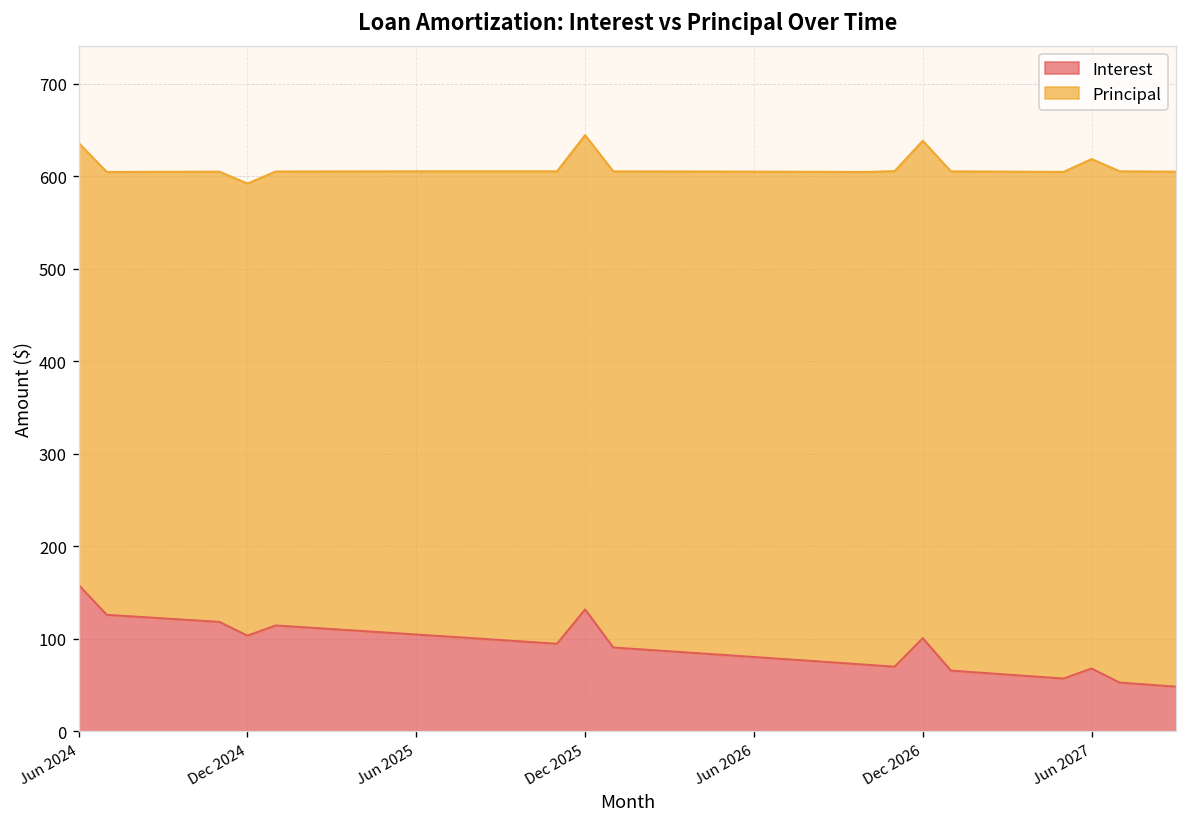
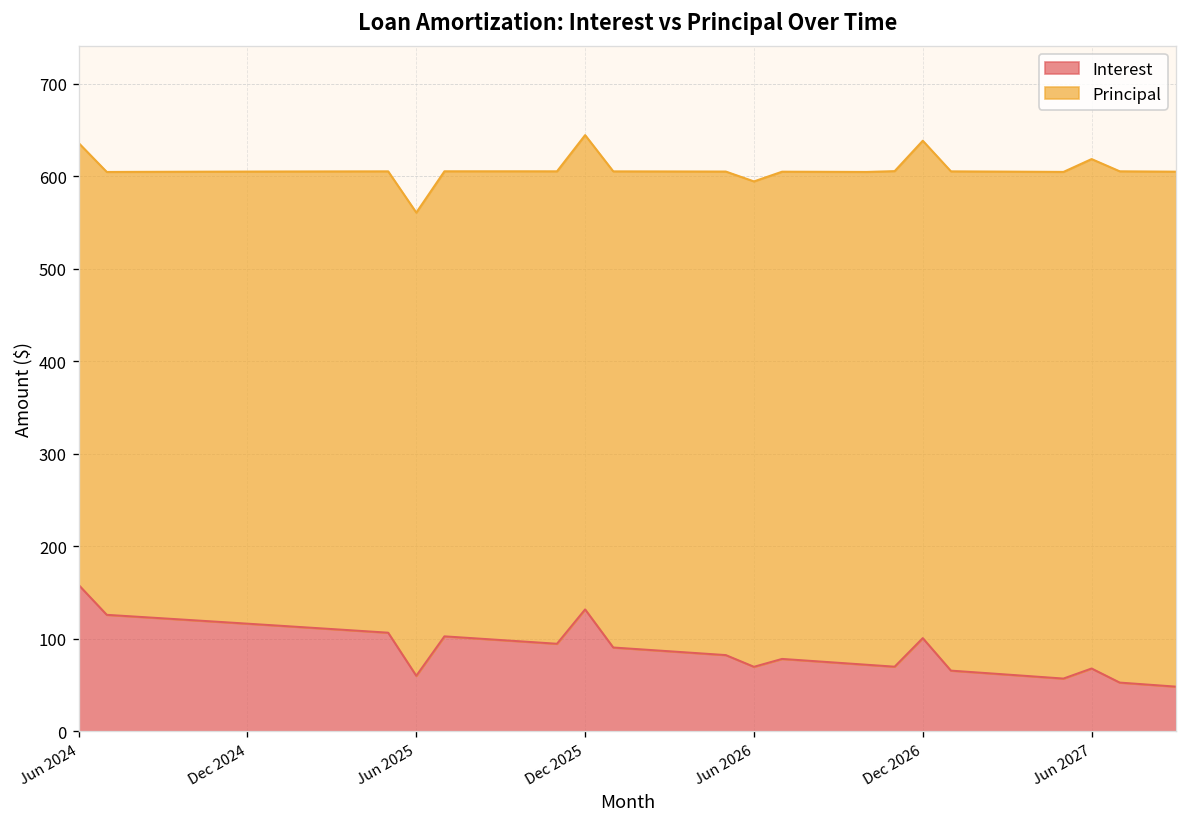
Interest, Dec 2024: 100 -> 120
Interest, Jun 2025: 100 -> 60
Interest, Jun 2026: 80 -> 70
